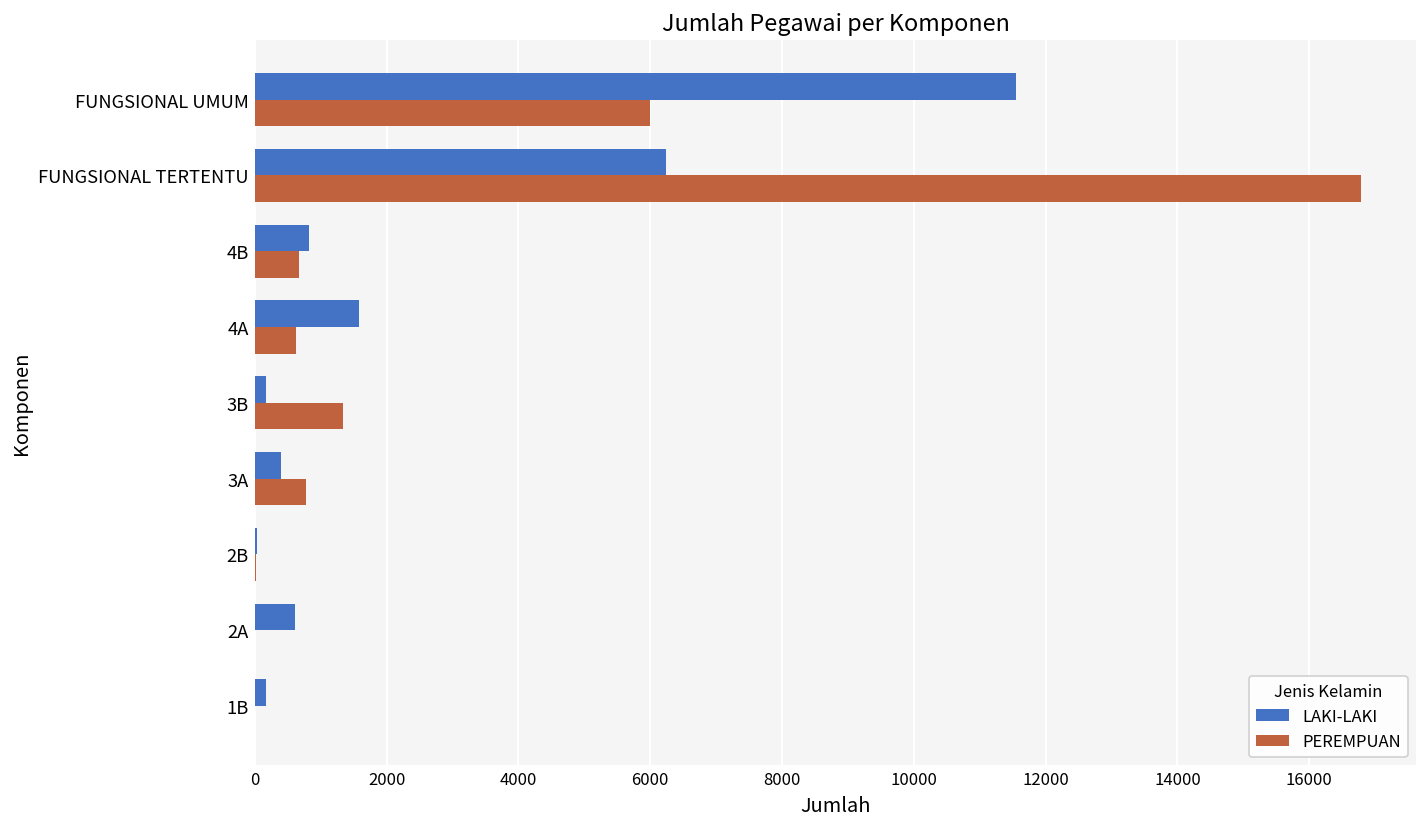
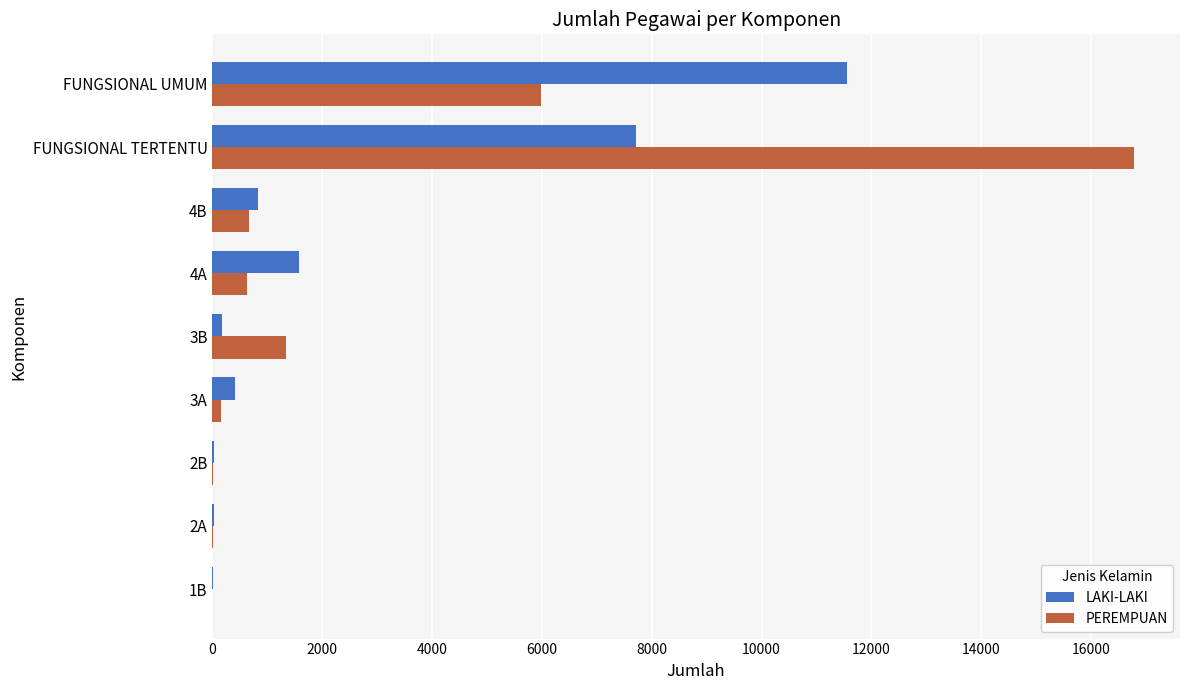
LAKI-LAKI, FUNGSIONAL TERTENTU: 6200 -> 7700
PEREMPUAN, 3A: 800 -> 200
LAKI-LAKI, 2A: 600 -> 0
LAKI-LAKI, 1B: 200 -> 0
